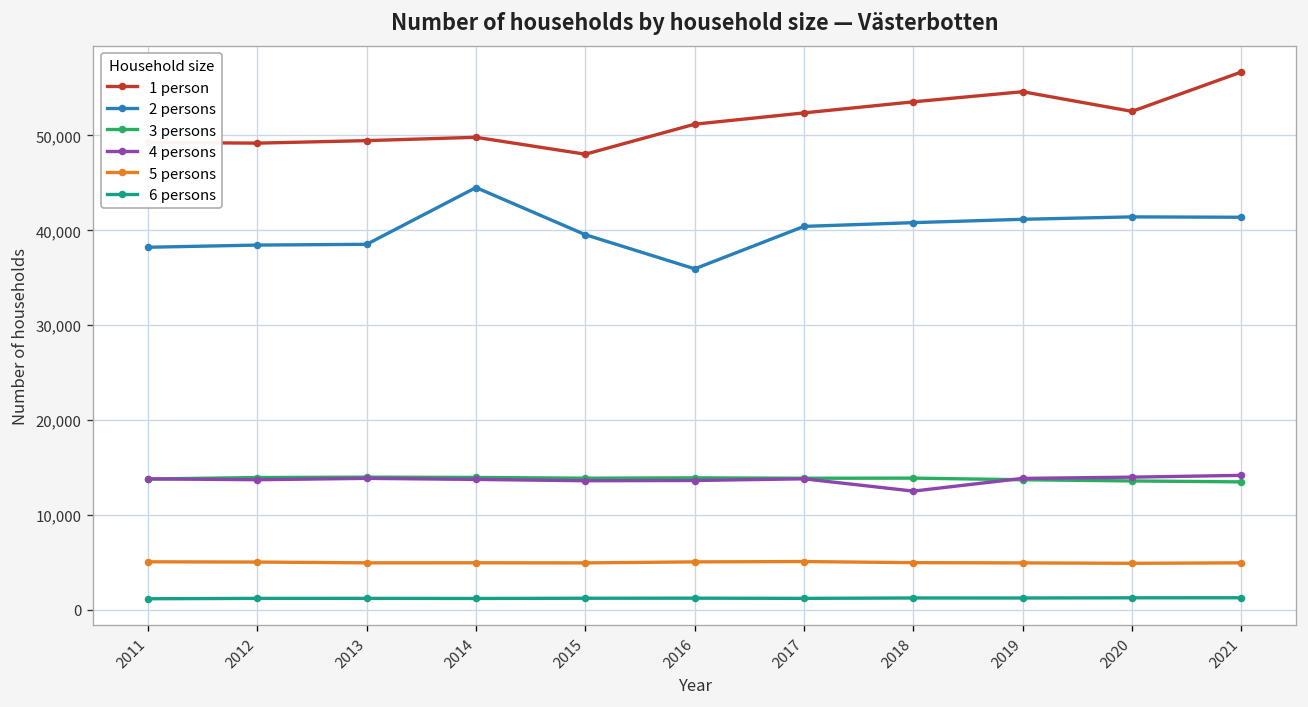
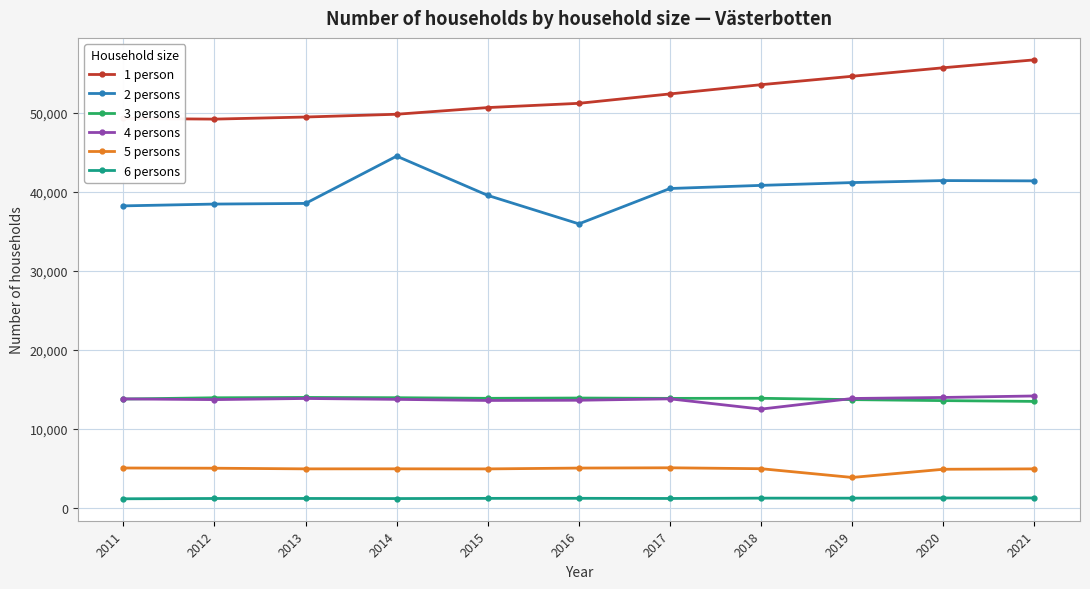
1 person, 2015: 48,000 -> 51,000
5 persons, 2019: 5,000 -> 4,000
1 person, 2020: 53,000 -> 56,000
